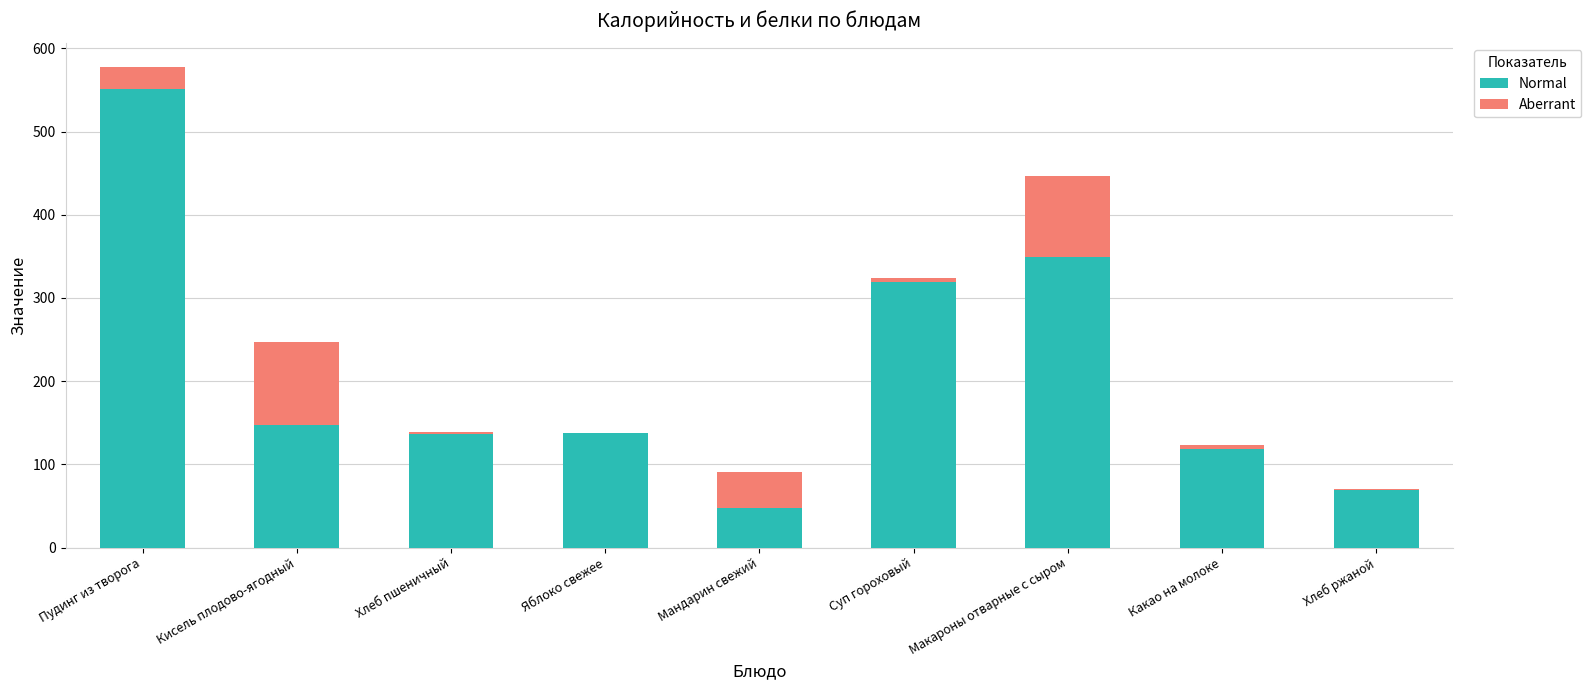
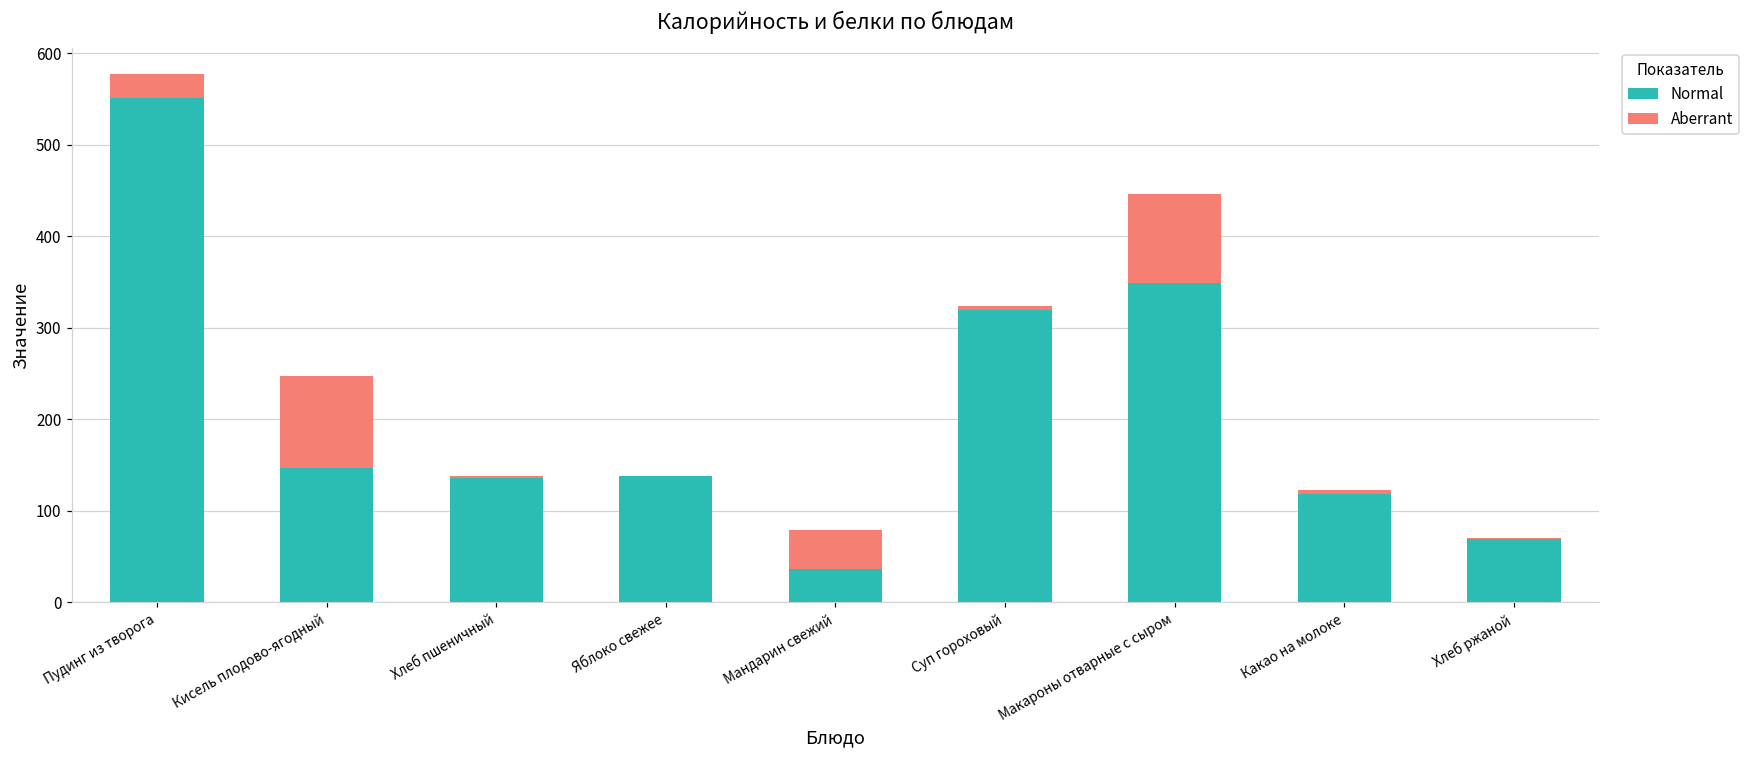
Normal, Мандарин свежий: 50 -> 40
